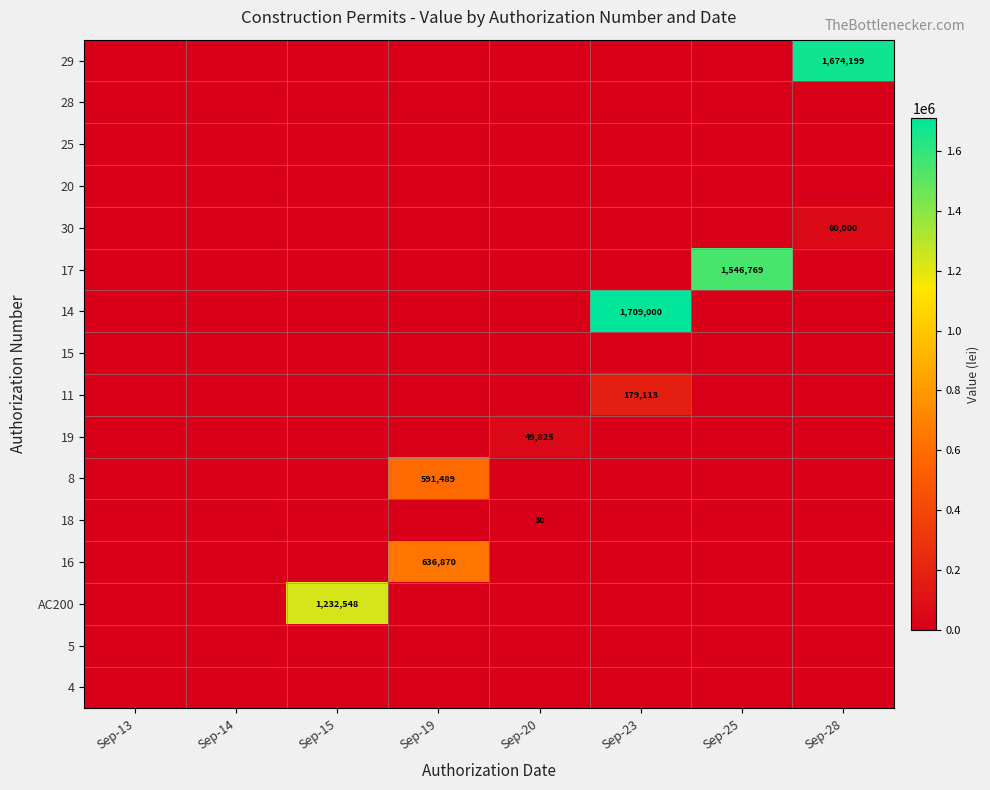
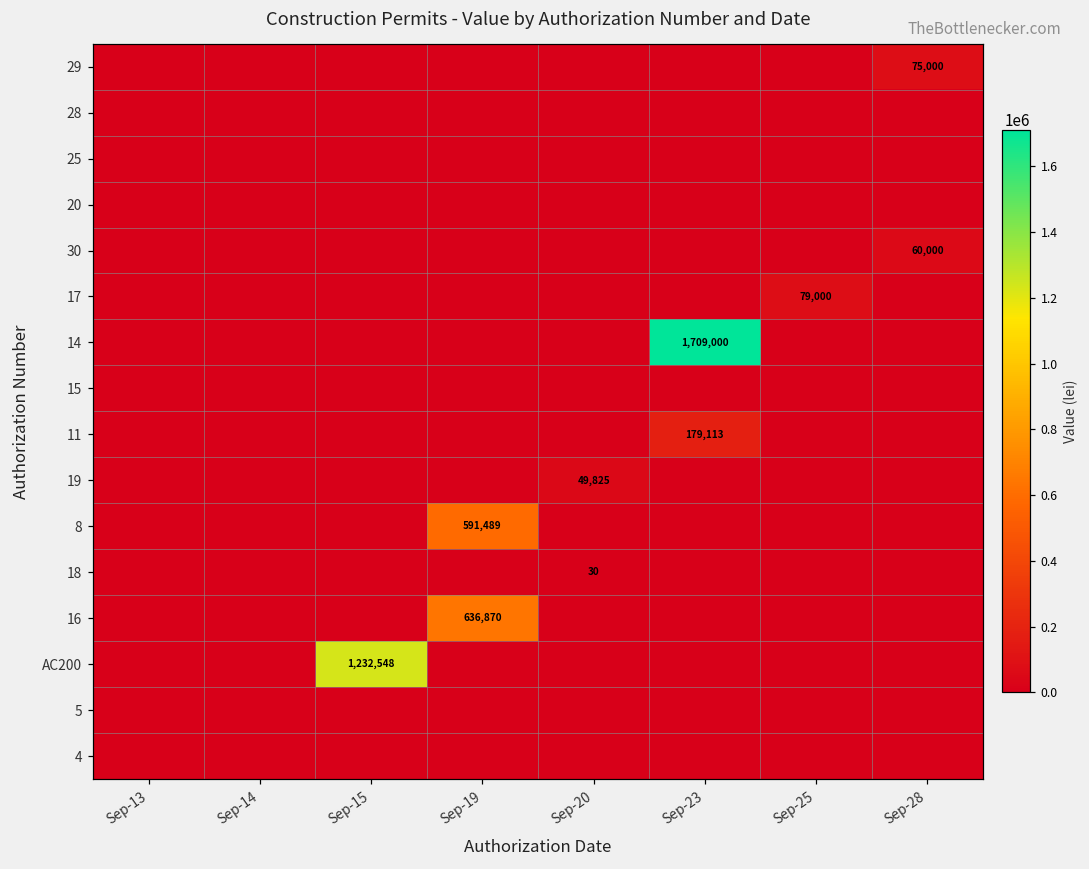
29, Sep-28: 1,674,199 -> 75,000
17, Sep-25: 1,546,769 -> 79,000
